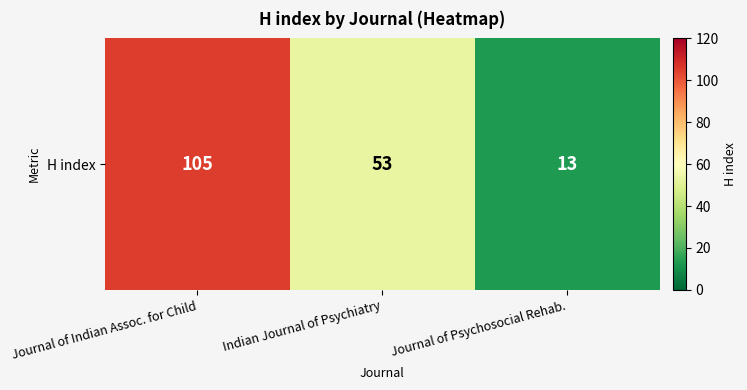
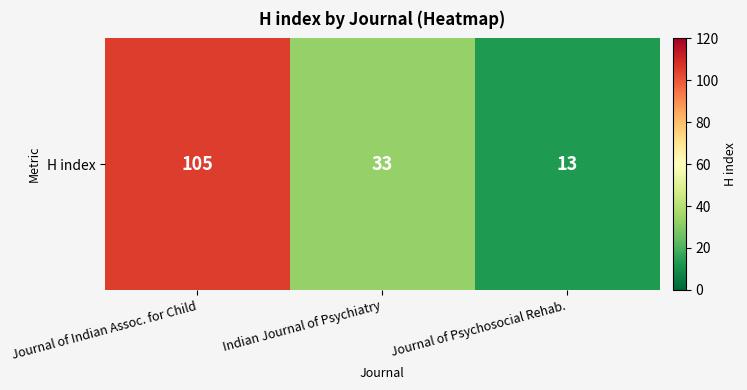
H index, Indian Journal of Psychiatry: 53 -> 33
